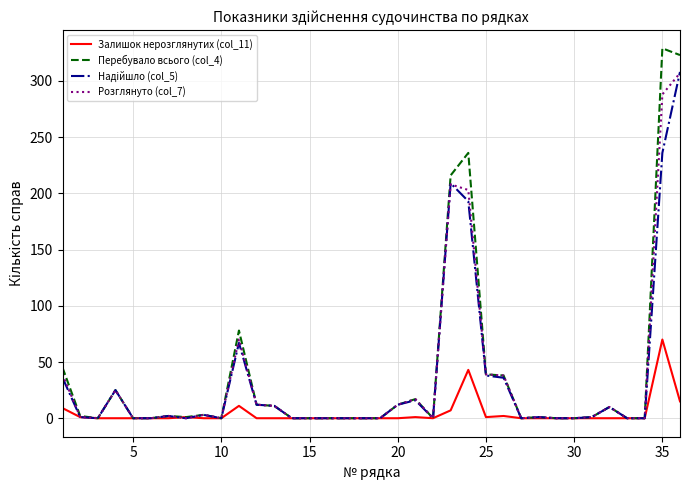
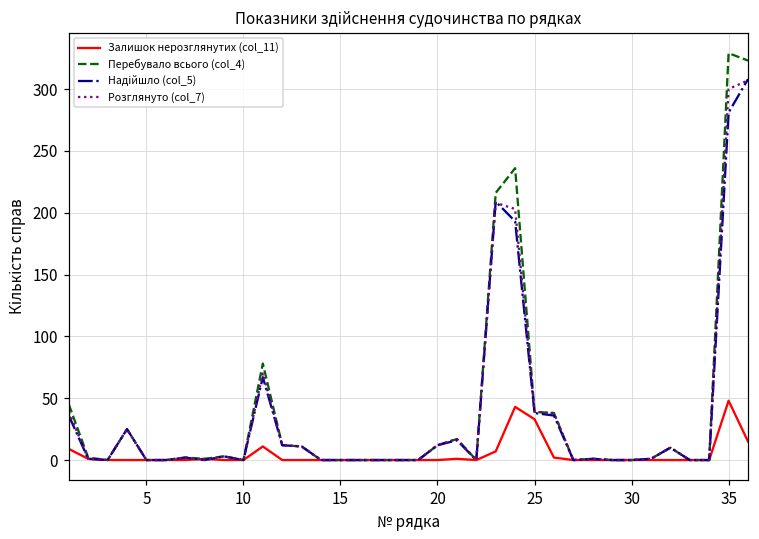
Залишок нерозглянутих (col_11), 25: 1 -> 33
Залишок нерозглянутих (col_11), 35: 70 -> 48
Надійшло (col_5), 35: 236 -> 281
Розглянуто (col_7), 35: 288 -> 300
